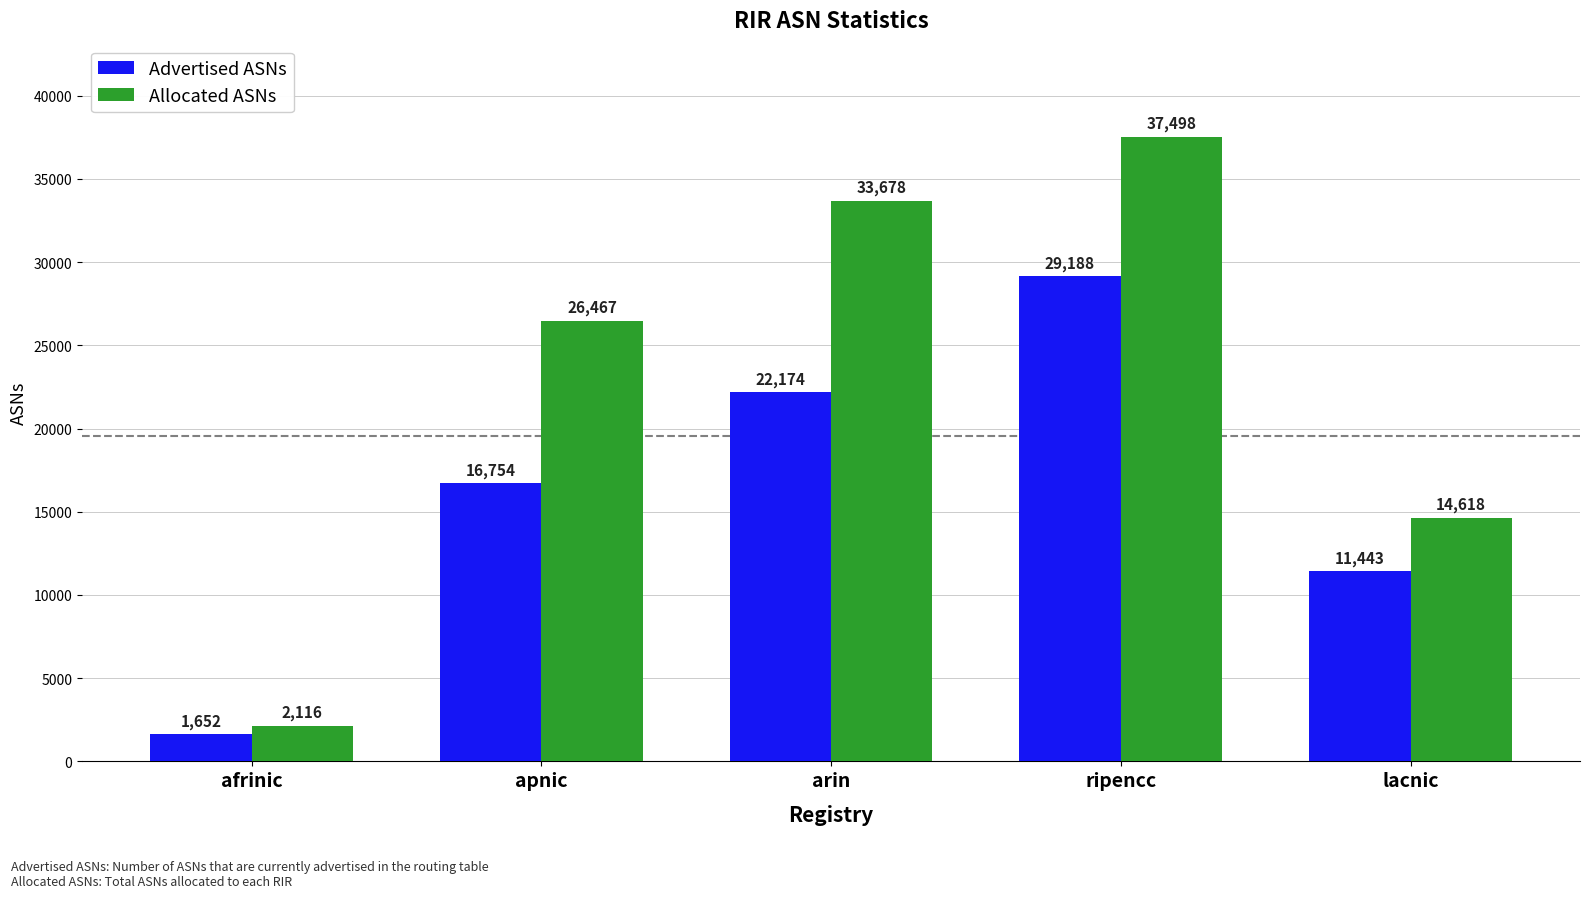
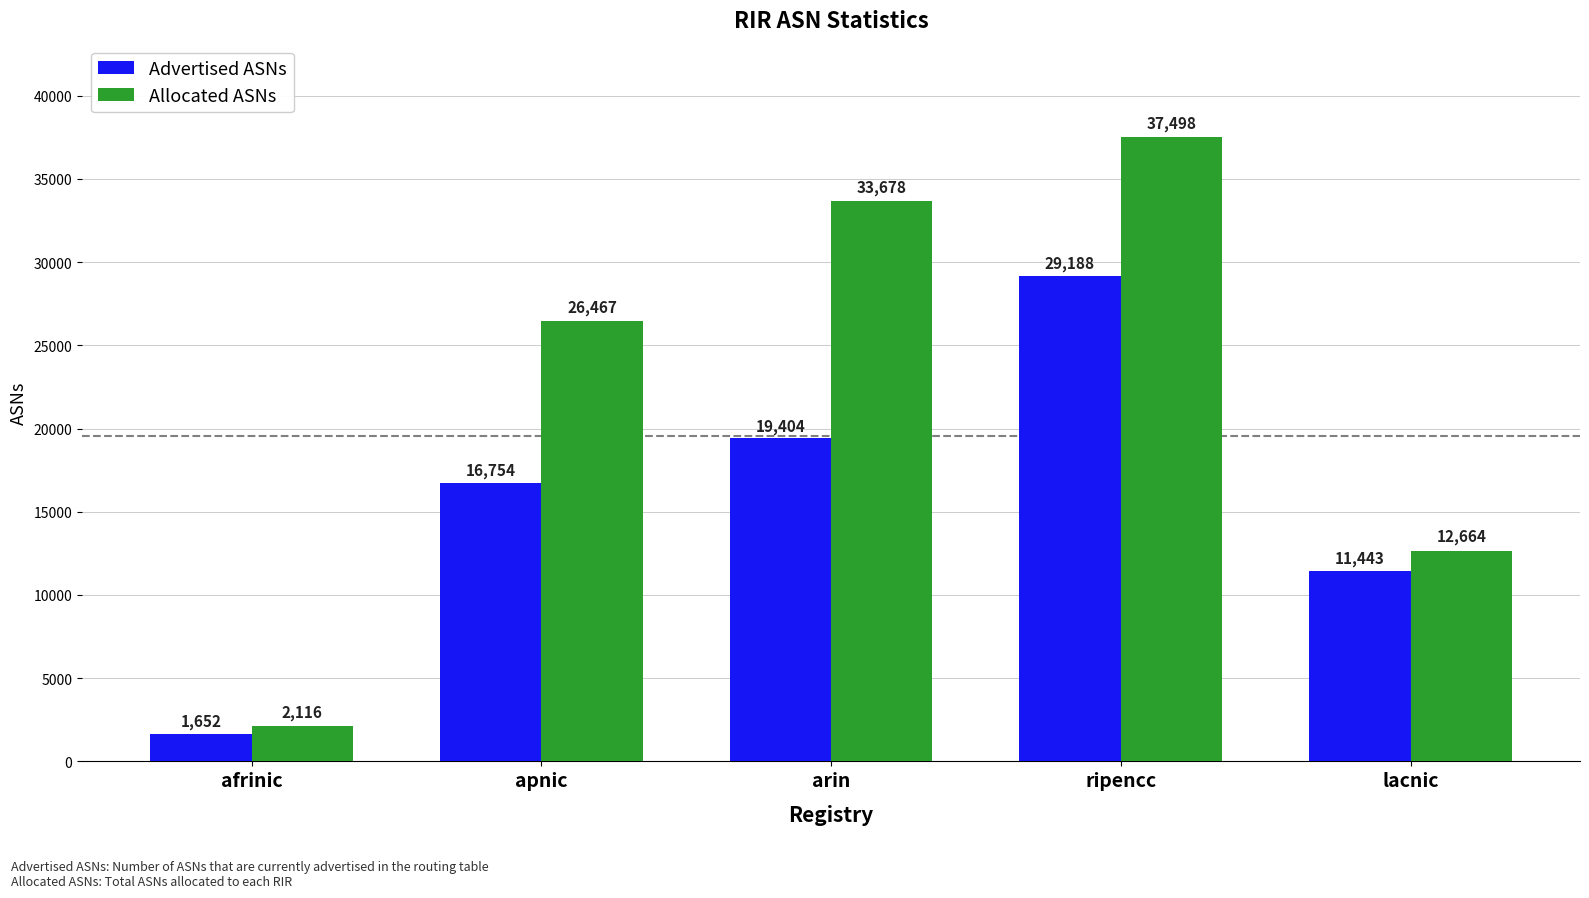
Advertised ASNs, arin: 22,174 -> 19,404
Allocated ASNs, lacnic: 14,618 -> 12,664
